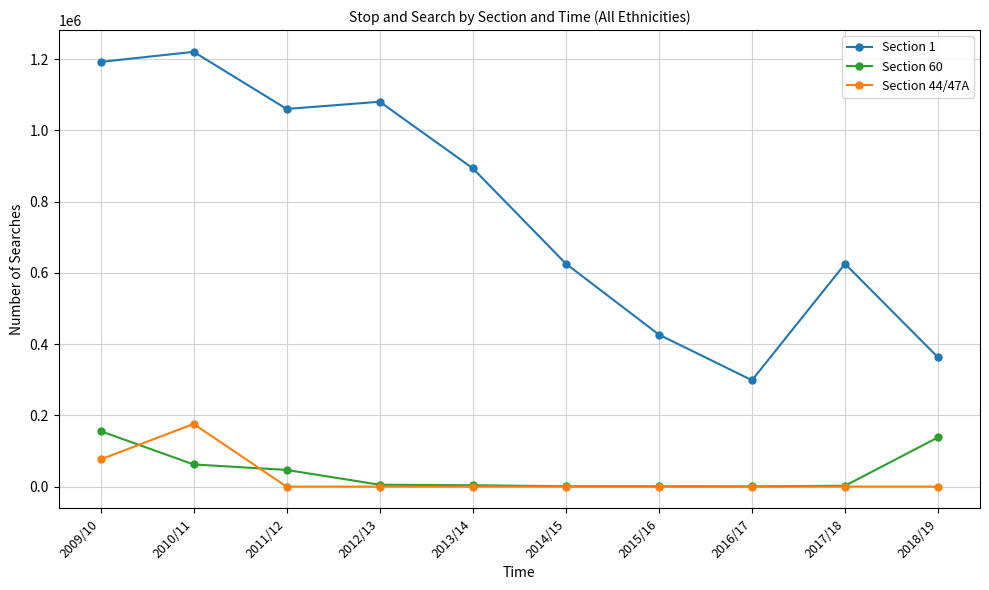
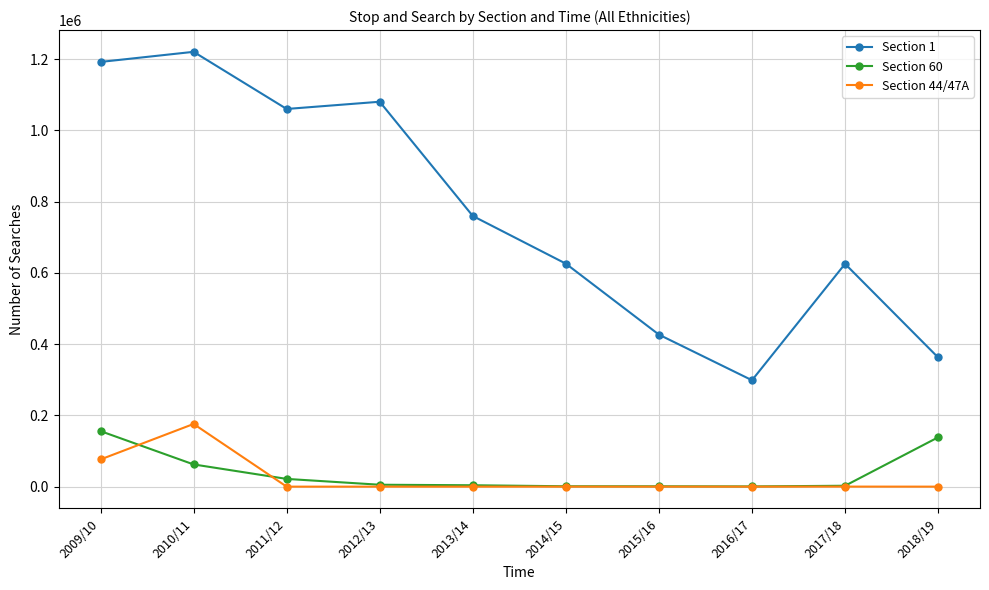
Section 60, 2011/12: 50000 -> 20000
Section 1, 2013/14: 890000 -> 760000
